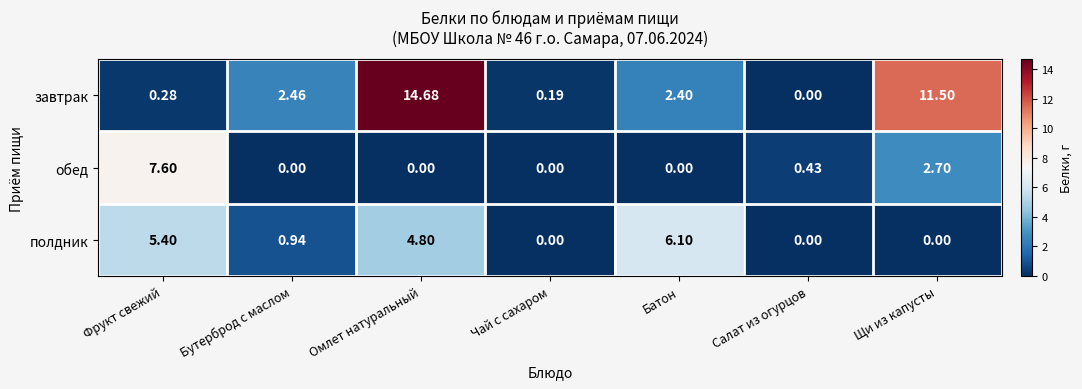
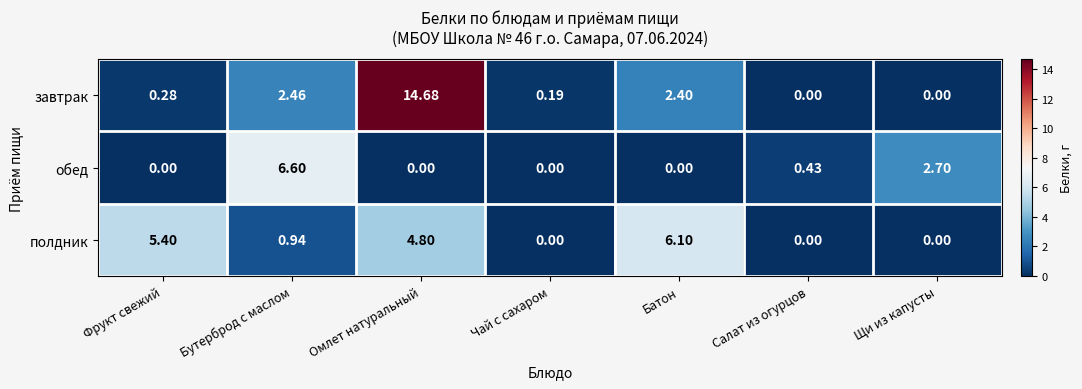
завтрак, Щи из капусты: 11.50 -> 0.00
обед, Фрукт свежий: 7.60 -> 0.00
обед, Бутерброд с маслом: 0.00 -> 6.60
